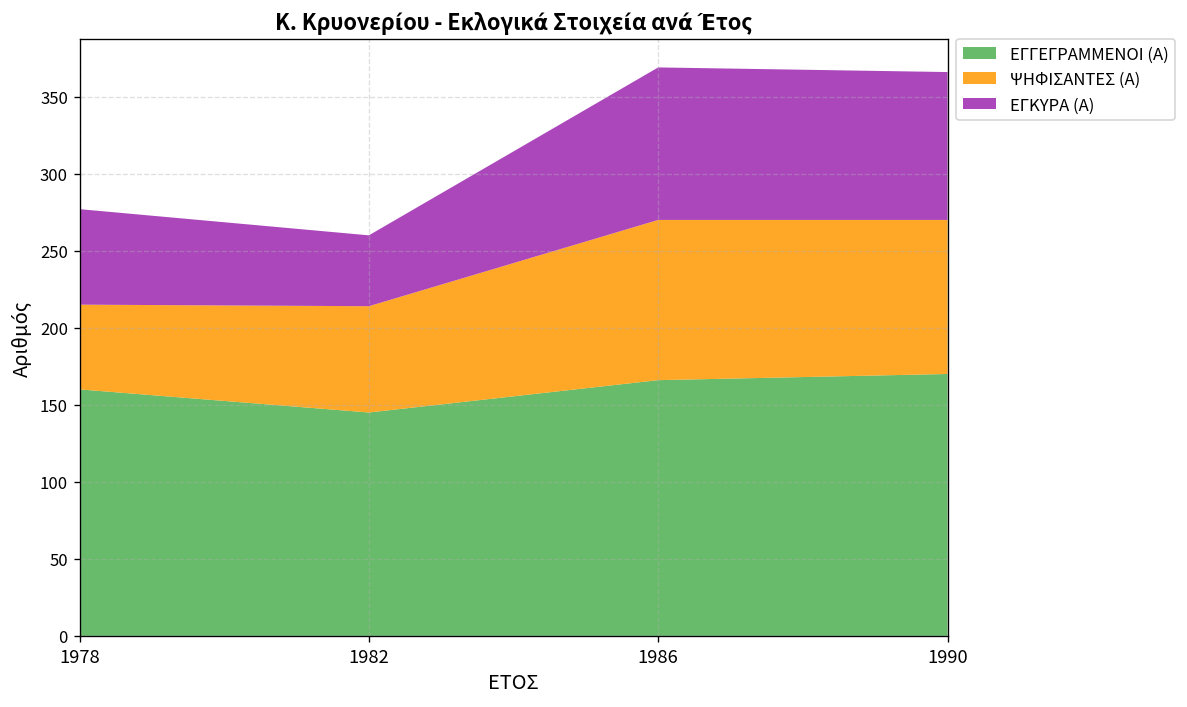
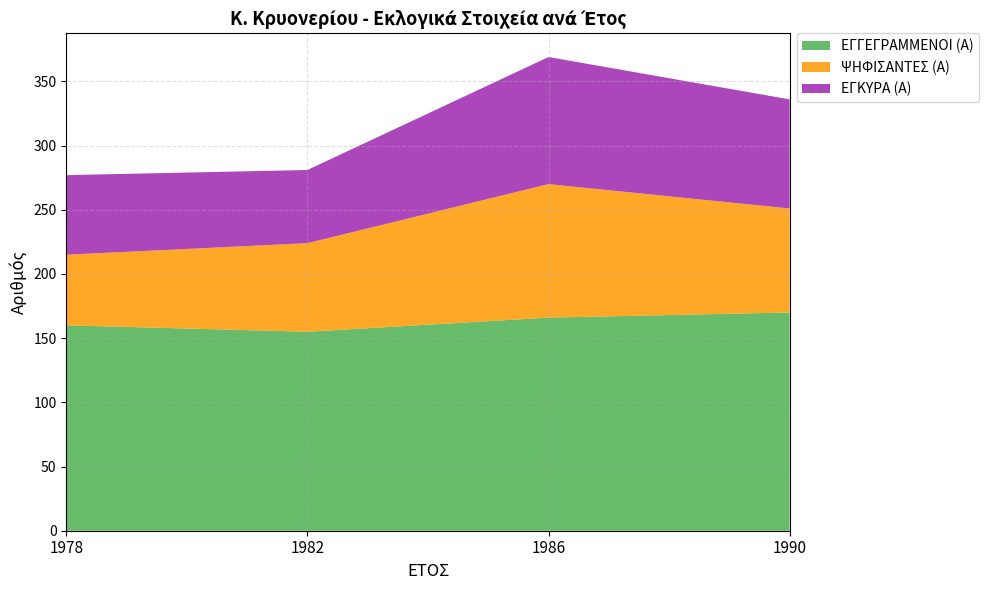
ΕΓΓΕΓΡΑΜΜΕΝΟΙ (Α), 1982: 145 -> 155
ΕΓΚΥΡΑ (Α), 1982: 46 -> 57
ΨΗΦΙΣΑΝΤΕΣ (Α), 1990: 100 -> 81
ΕΓΚΥΡΑ (Α), 1990: 96 -> 85
